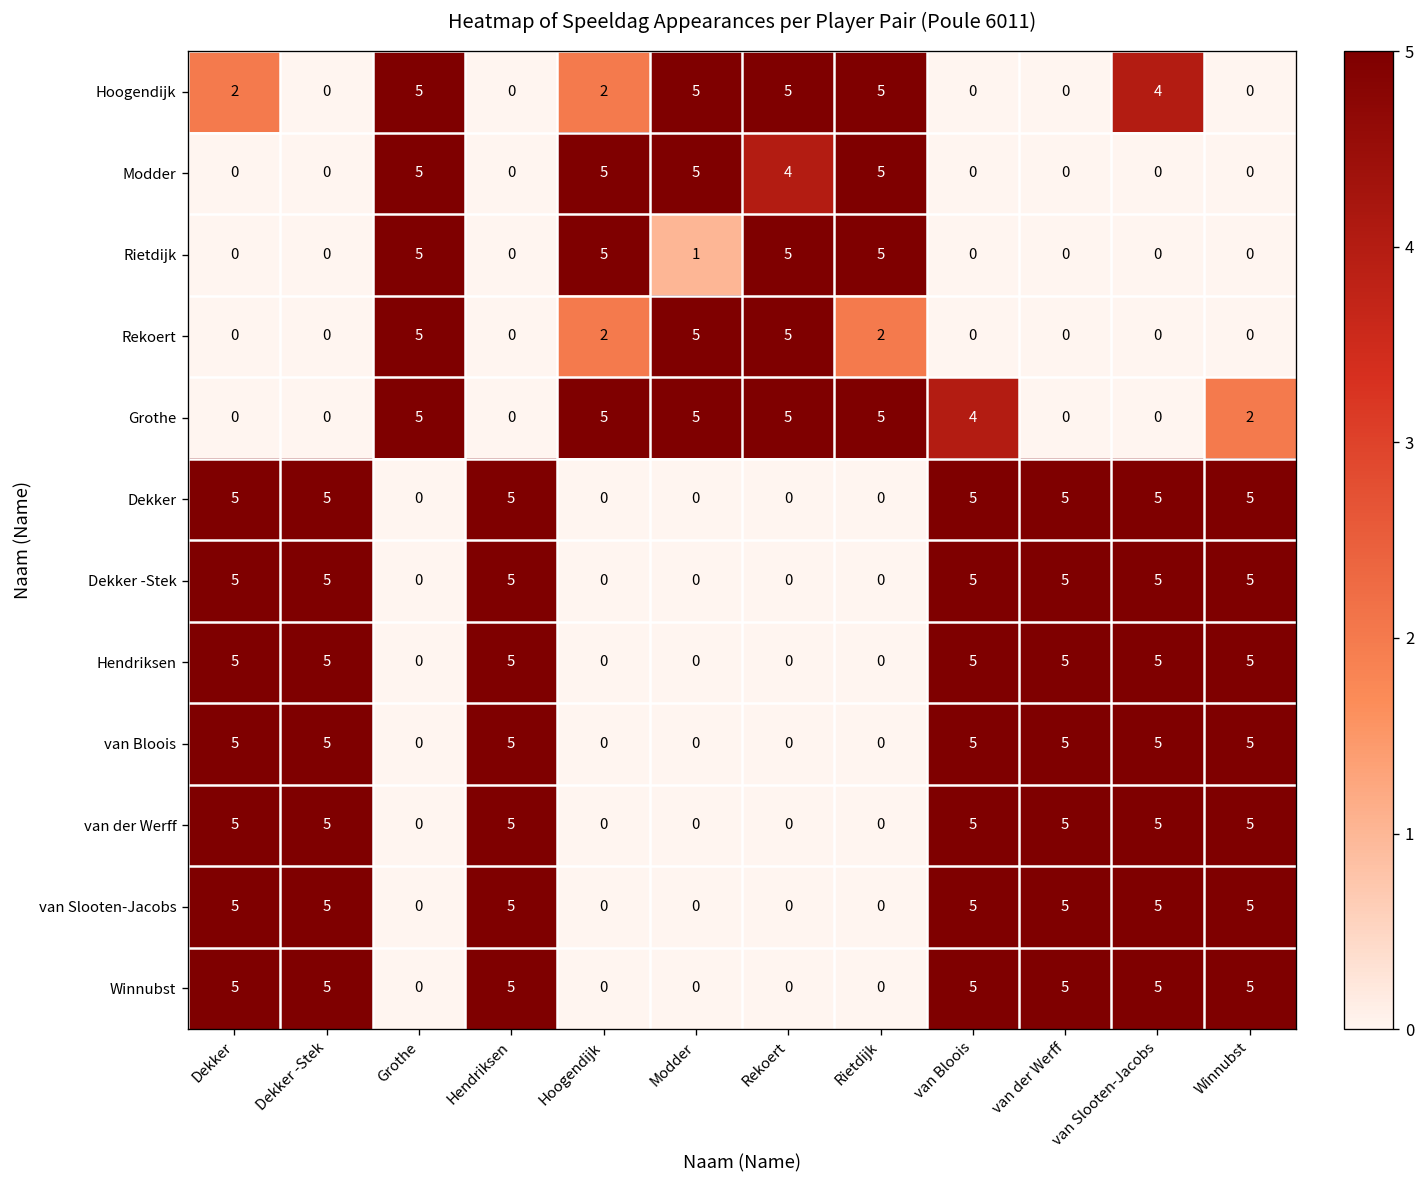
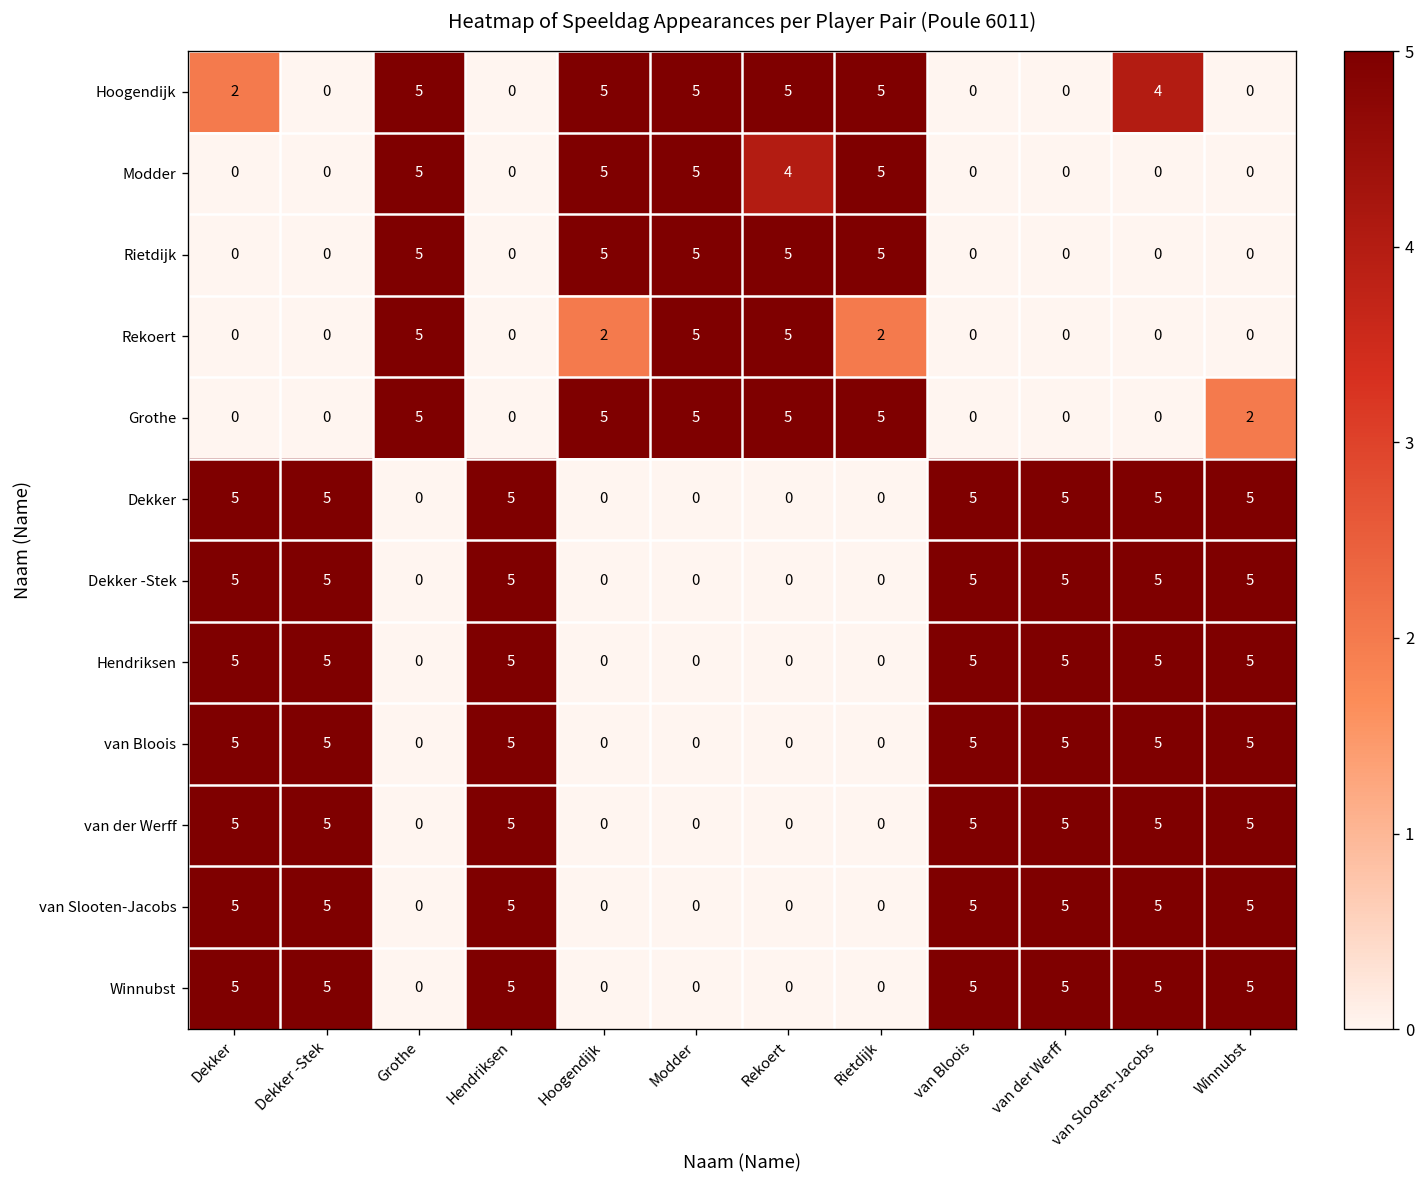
Hoogendijk, Hoogendijk: 2 -> 5
Rietdijk, Modder: 1 -> 5
Grothe, van Bloois: 4 -> 0
